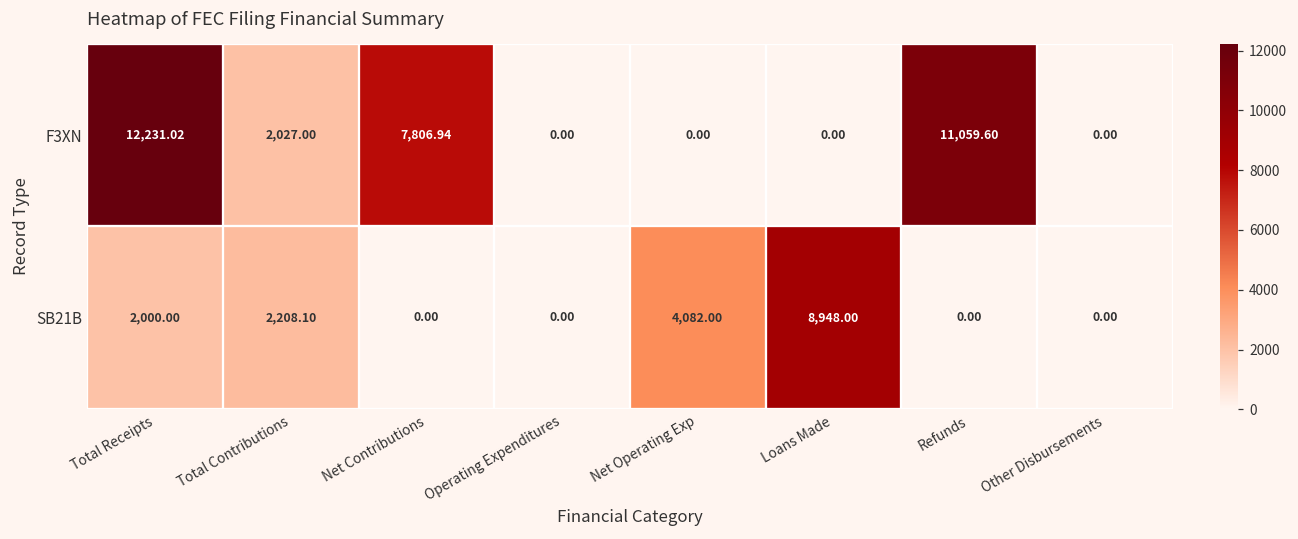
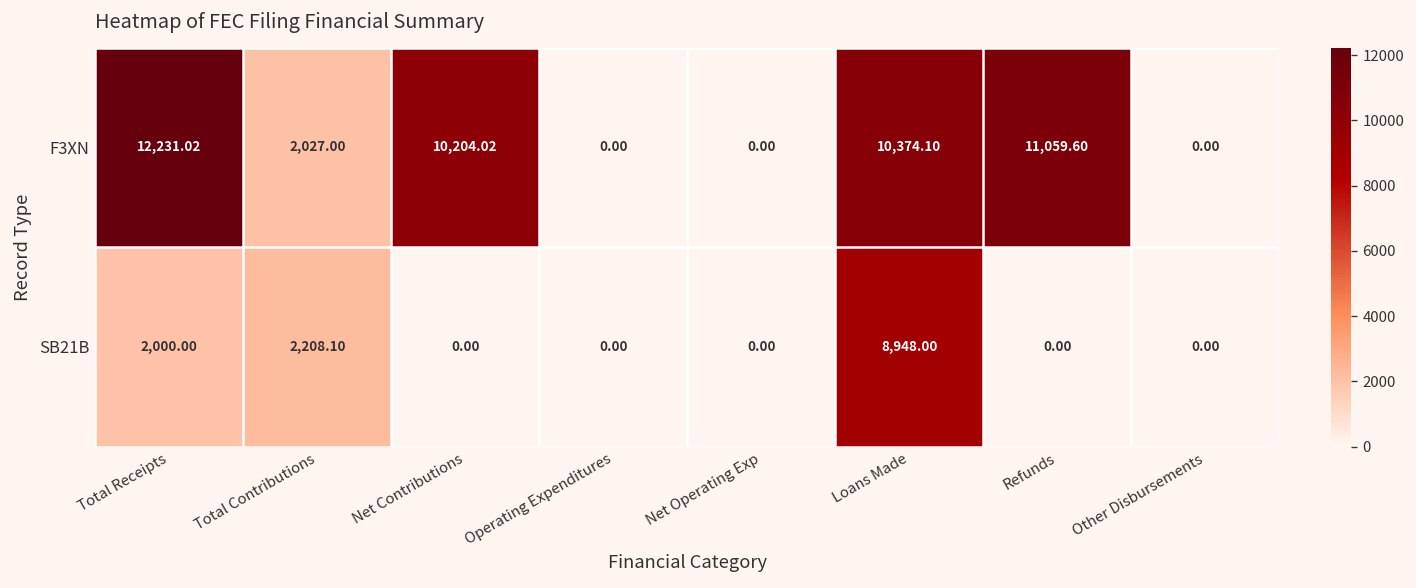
F3XN, Net Contributions: 7,806.94 -> 10,204.02
F3XN, Loans Made: 0.00 -> 10,374.10
SB21B, Net Operating Exp: 4,082.00 -> 0.00
